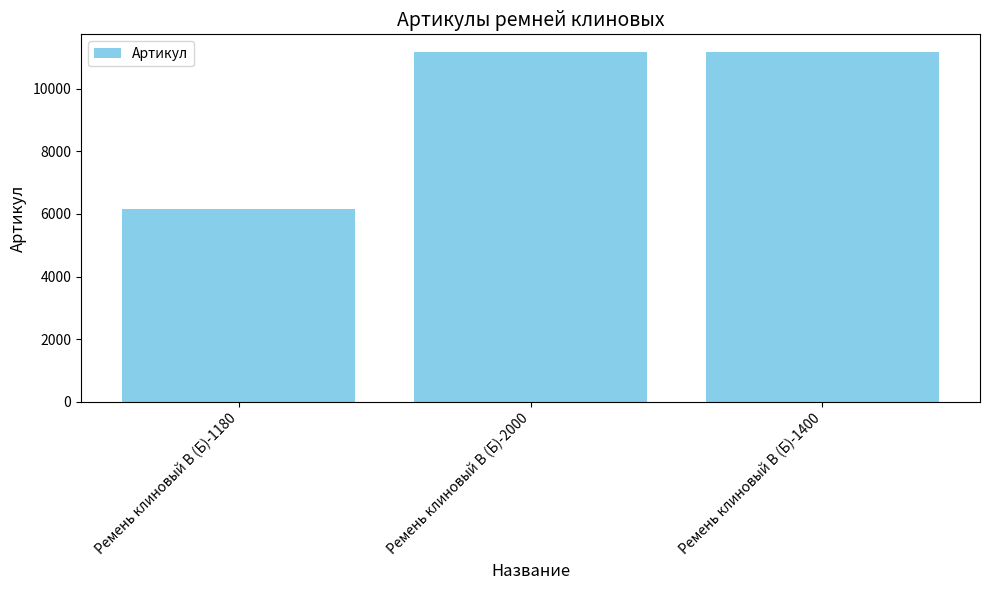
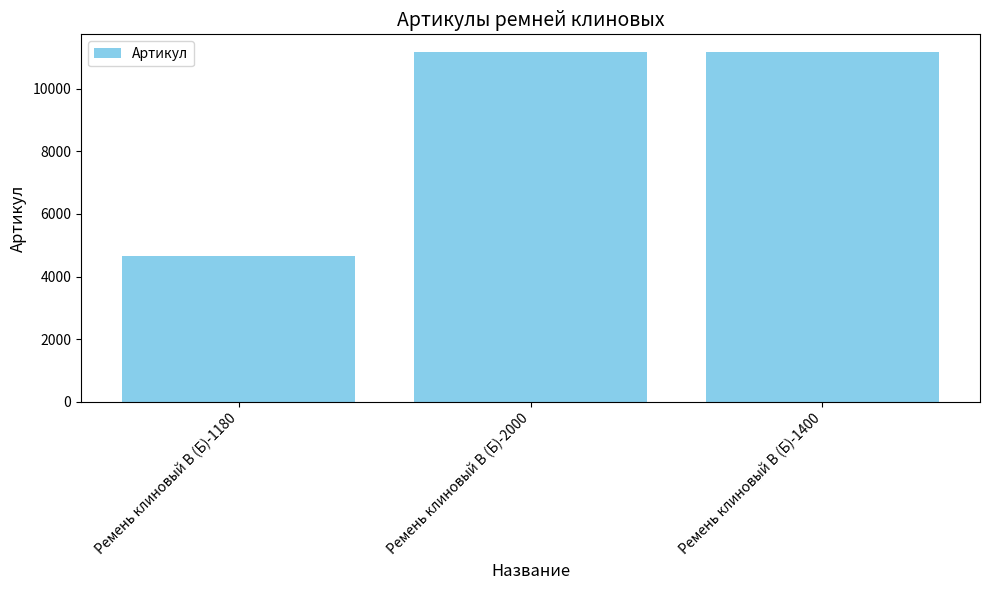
Ремень клиновый В (Б)-1180: 6200 -> 4700
